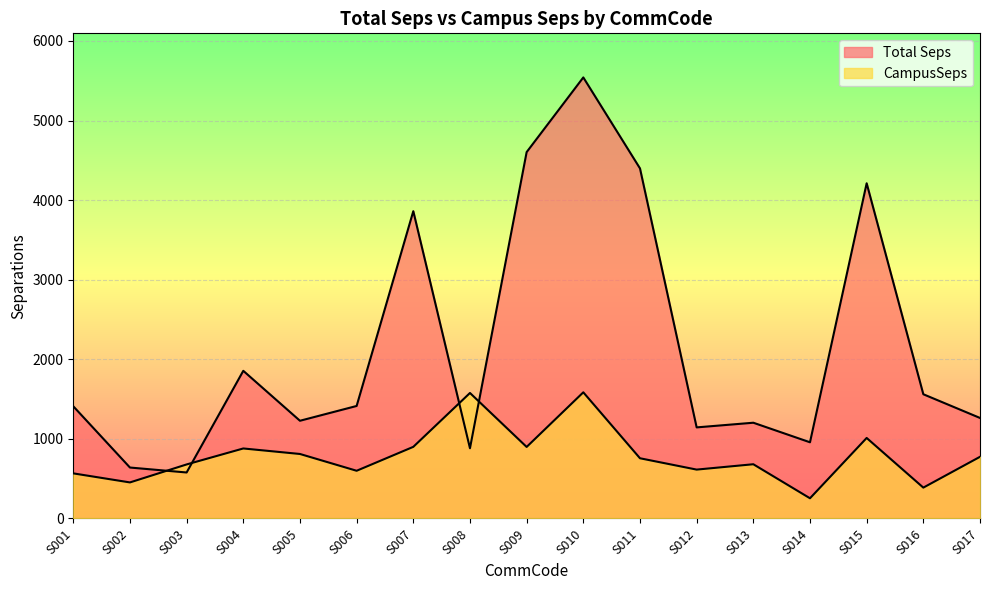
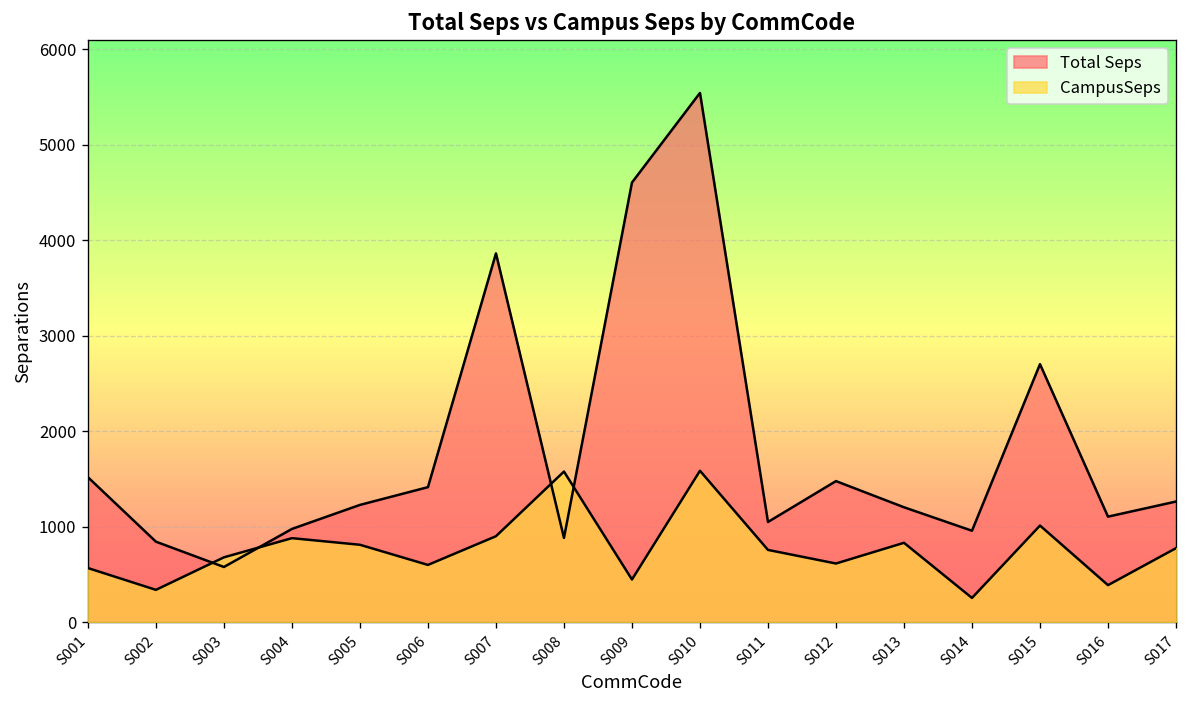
Total Seps, S001: 1400 -> 1500
Total Seps, S002: 600 -> 800
CampusSeps, S002: 500 -> 300
Total Seps, S004: 1900 -> 1000
CampusSeps, S009: 900 -> 400
Total Seps, S011: 4400 -> 1000
Total Seps, S012: 1100 -> 1500
CampusSeps, S013: 700 -> 800
Total Seps, S015: 4200 -> 2700
Total Seps, S016: 1600 -> 1100
